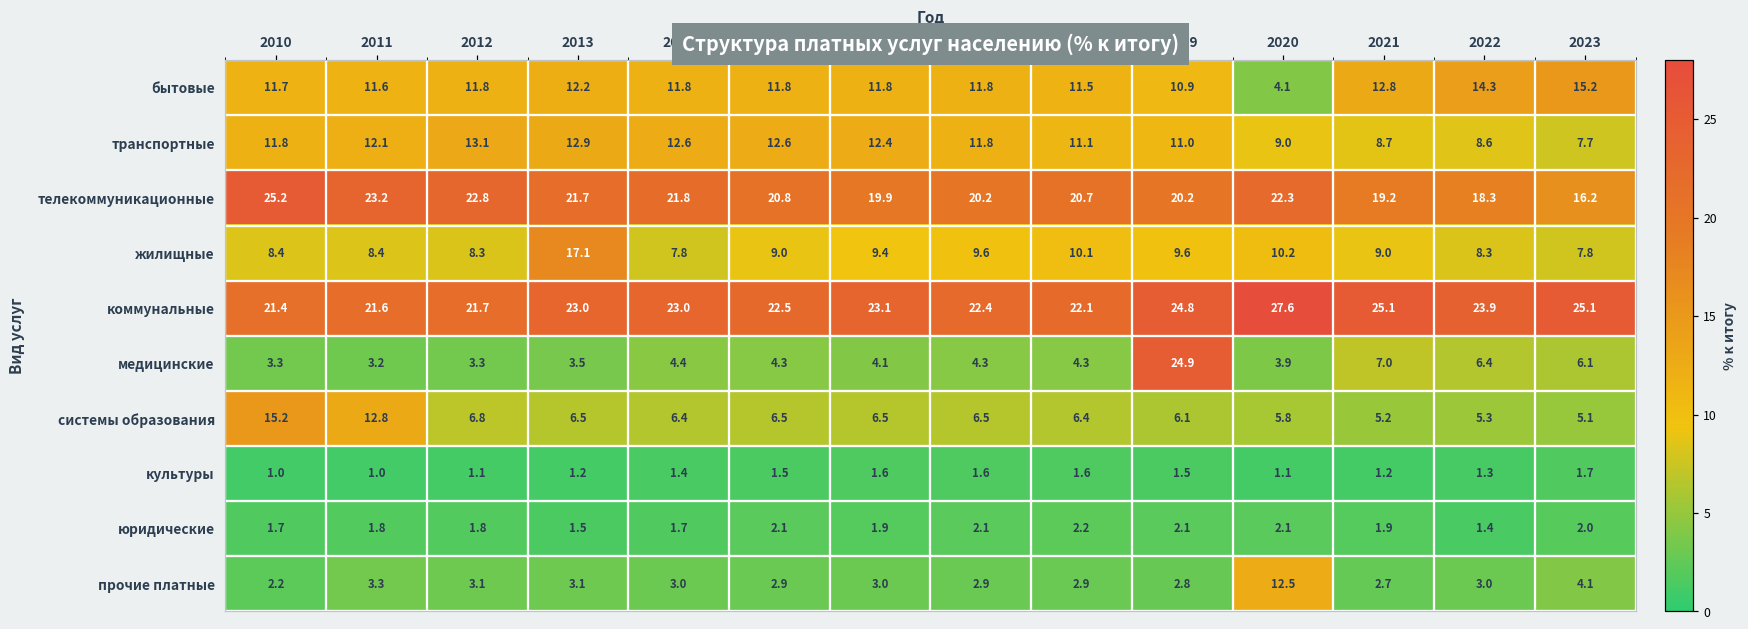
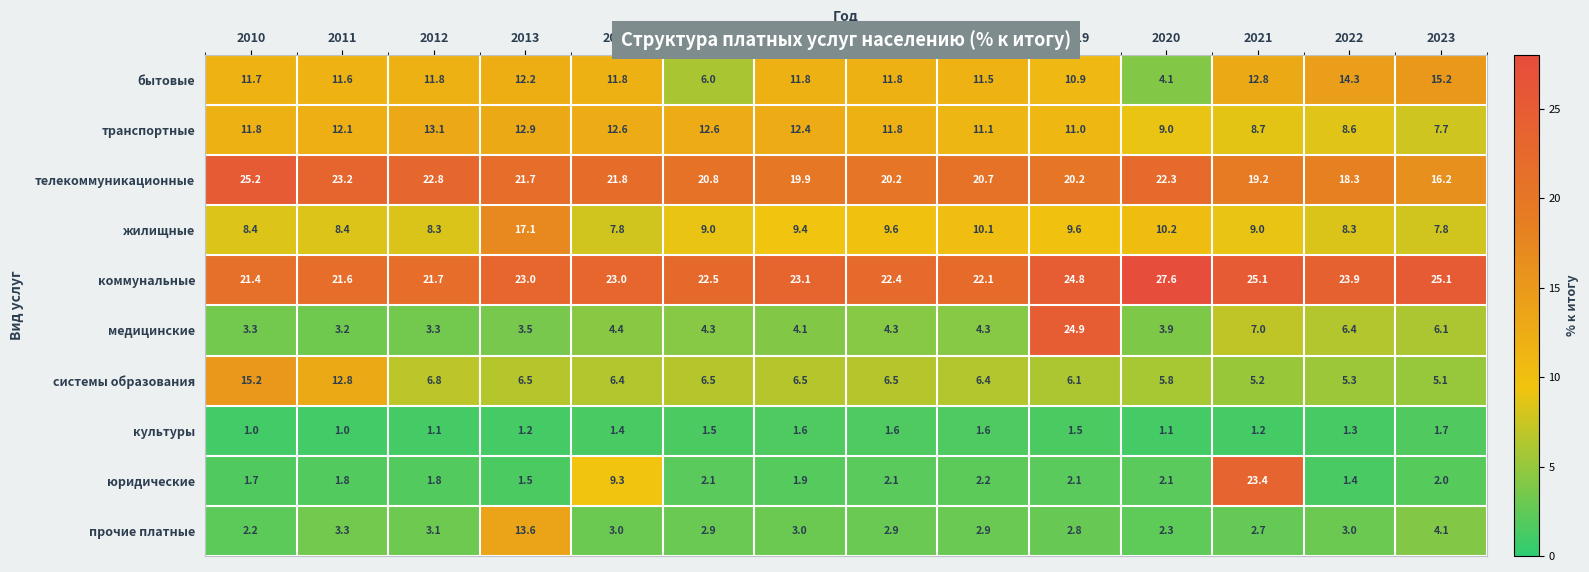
бытовые, 2015: 11.8 -> 6.0
юридические, 2014: 1.7 -> 9.3
юридические, 2021: 1.9 -> 23.4
прочие платные, 2013: 3.1 -> 13.6
прочие платные, 2020: 12.5 -> 2.3
